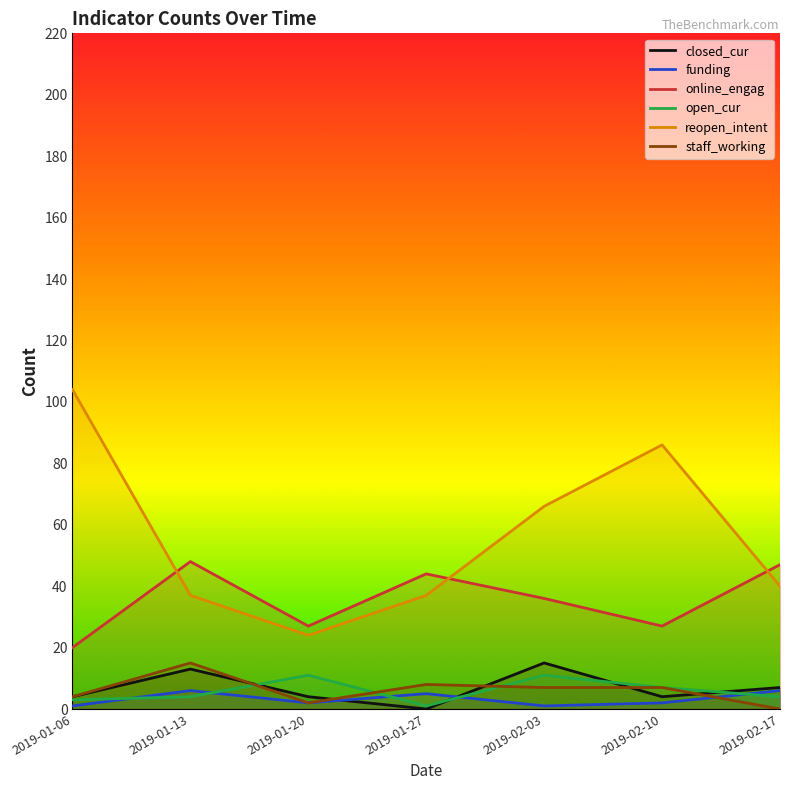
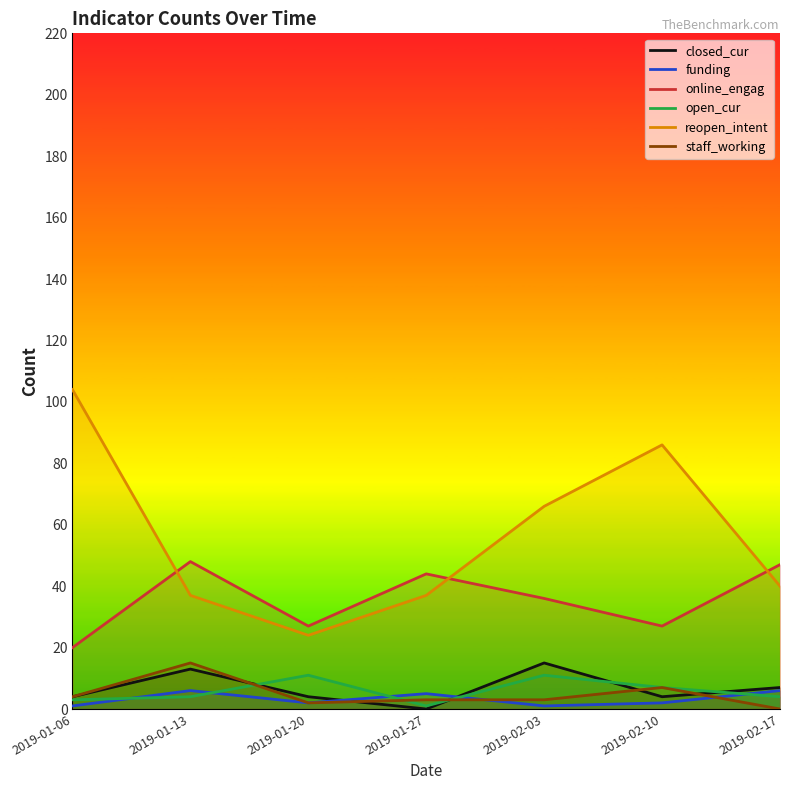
staff_working, 2019-01-27: 8 -> 3
staff_working, 2019-02-03: 7 -> 3
